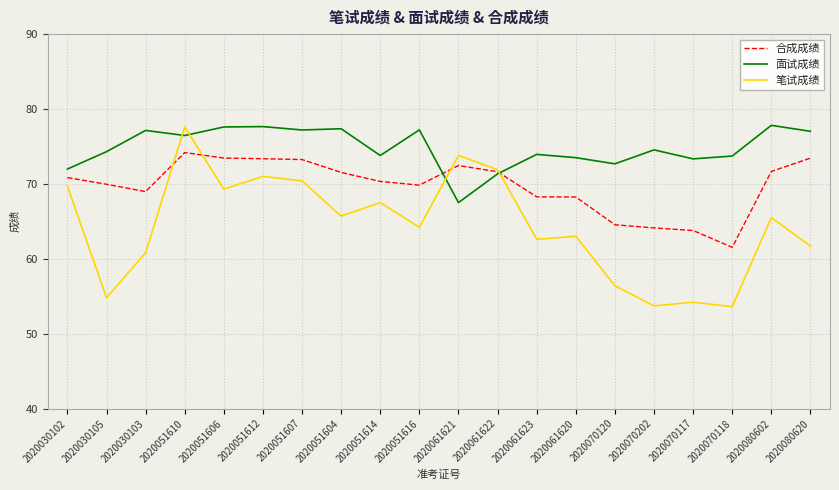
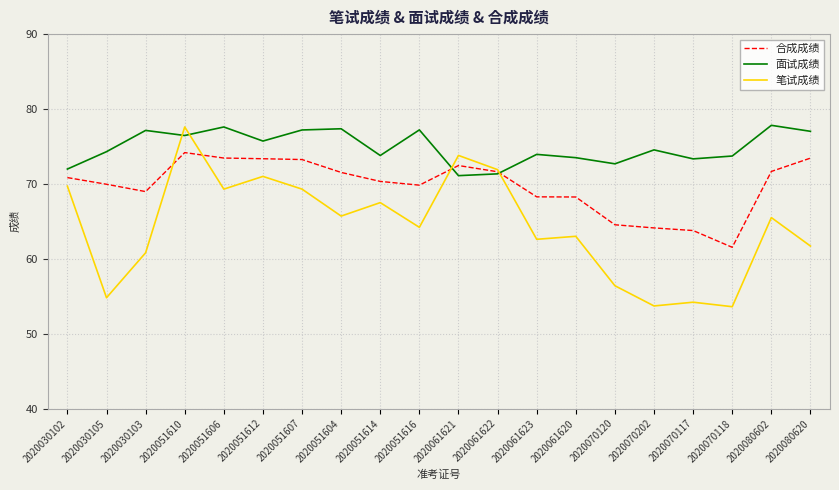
面试成绩, 2020051612: 78 -> 76
笔试成绩, 2020051607: 70 -> 69
面试成绩, 2020061621: 68 -> 71
